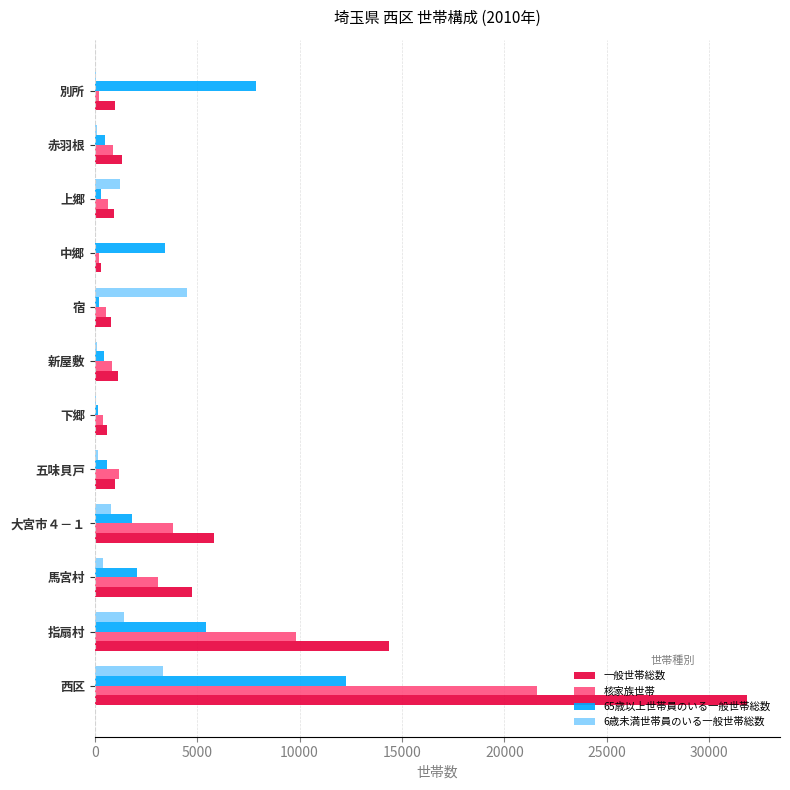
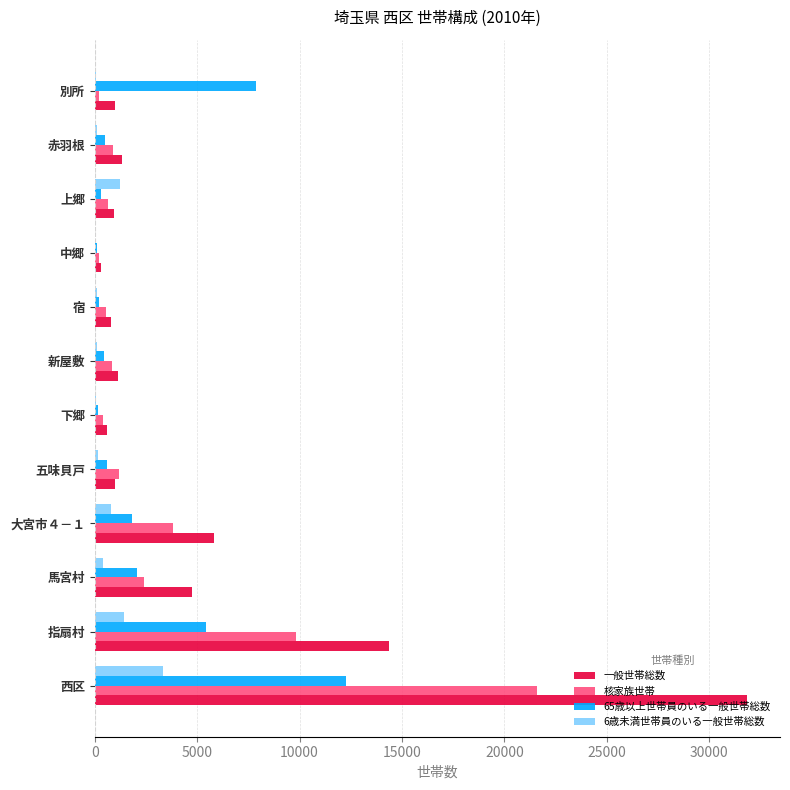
65歳以上世帯員のいる一般世帯総数, 中郷: 3400 -> 100
6歳未満世帯員のいる一般世帯総数, 宿: 4500 -> 100
核家族世帯, 馬宮村: 3100 -> 2400
